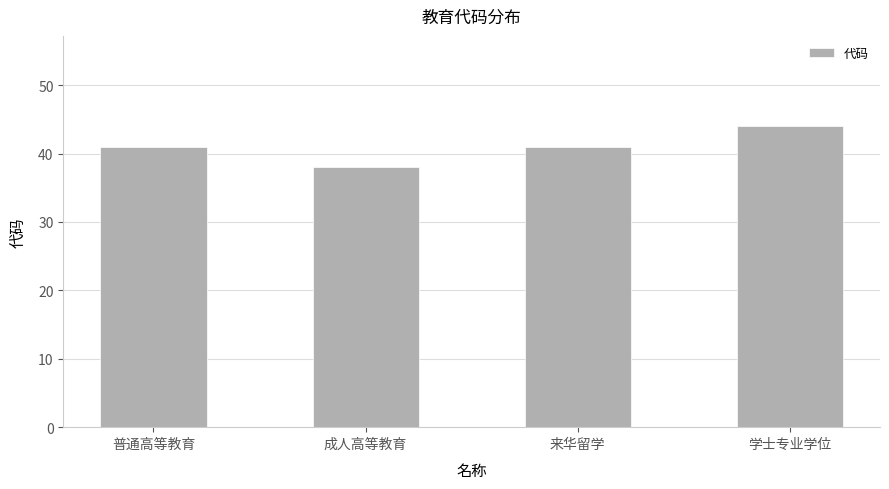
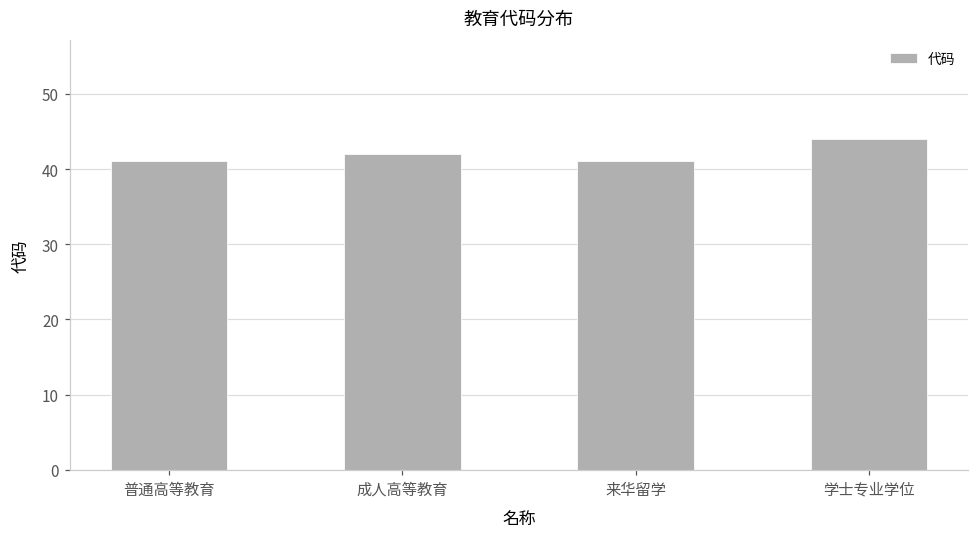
成人高等教育: 38 -> 42
